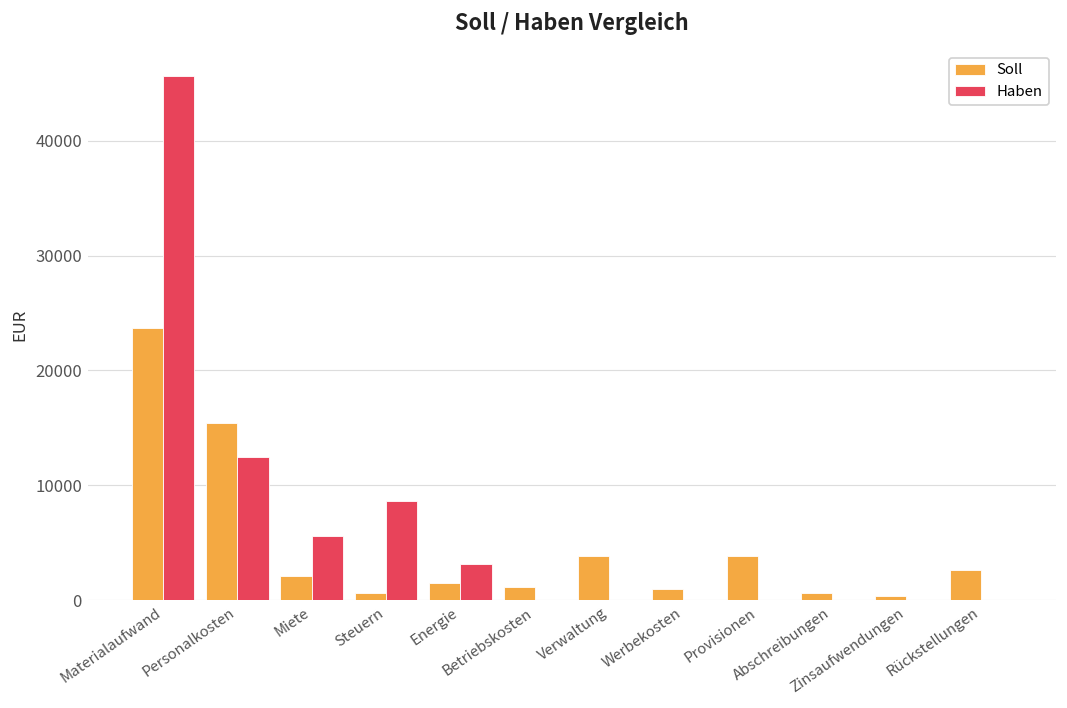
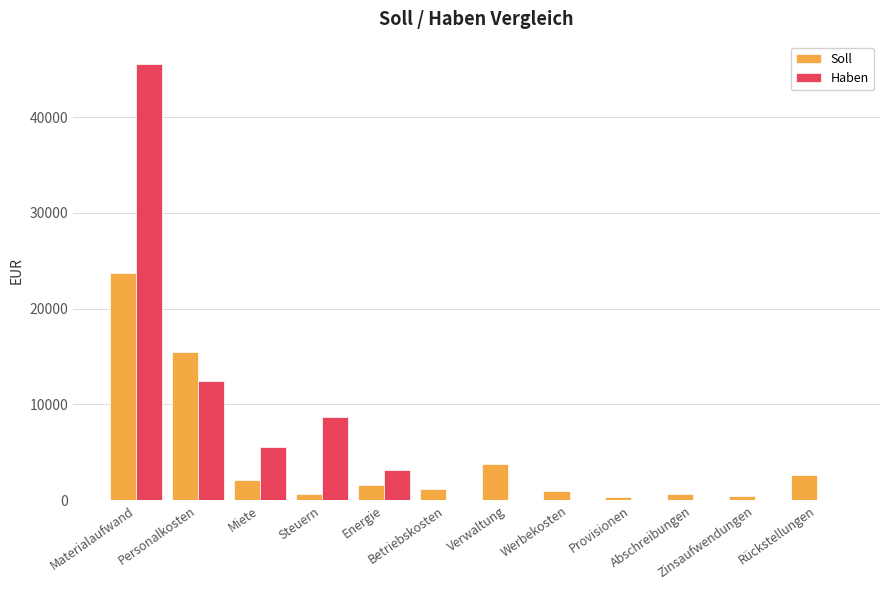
Soll, Provisionen: 4000 -> 0
